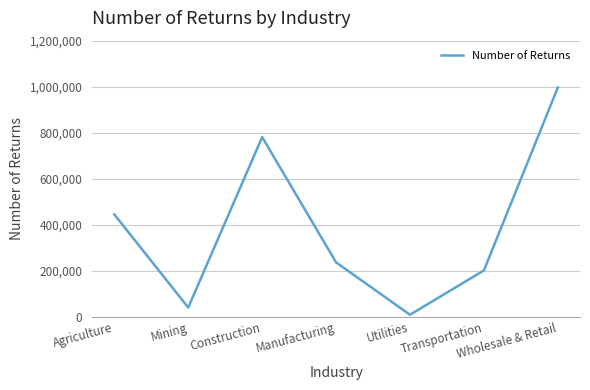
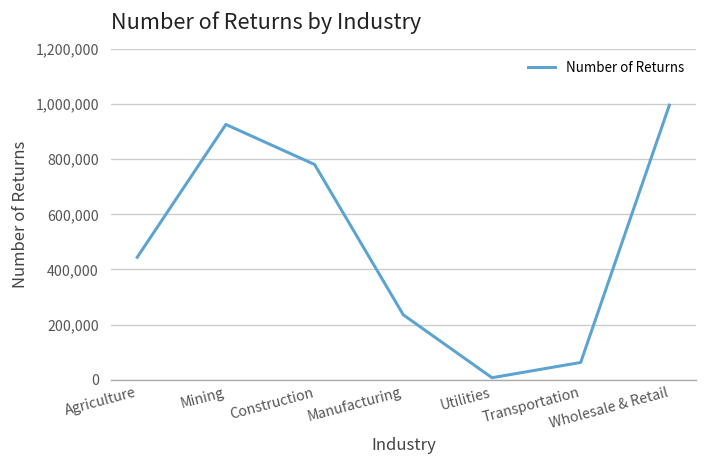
Mining: 40,000 -> 930,000
Transportation: 200,000 -> 60,000
